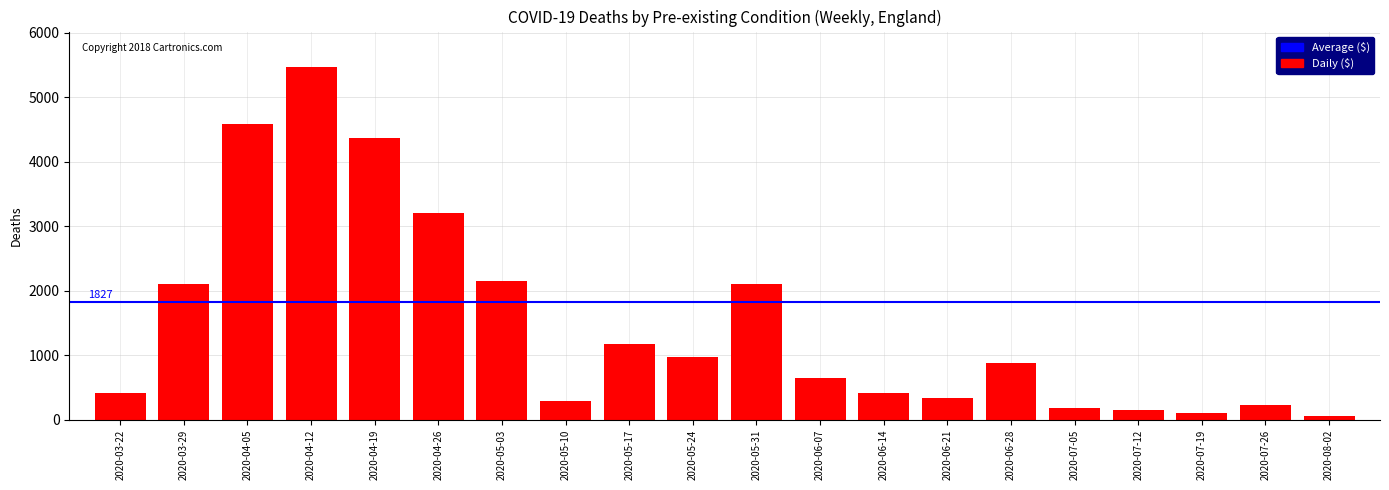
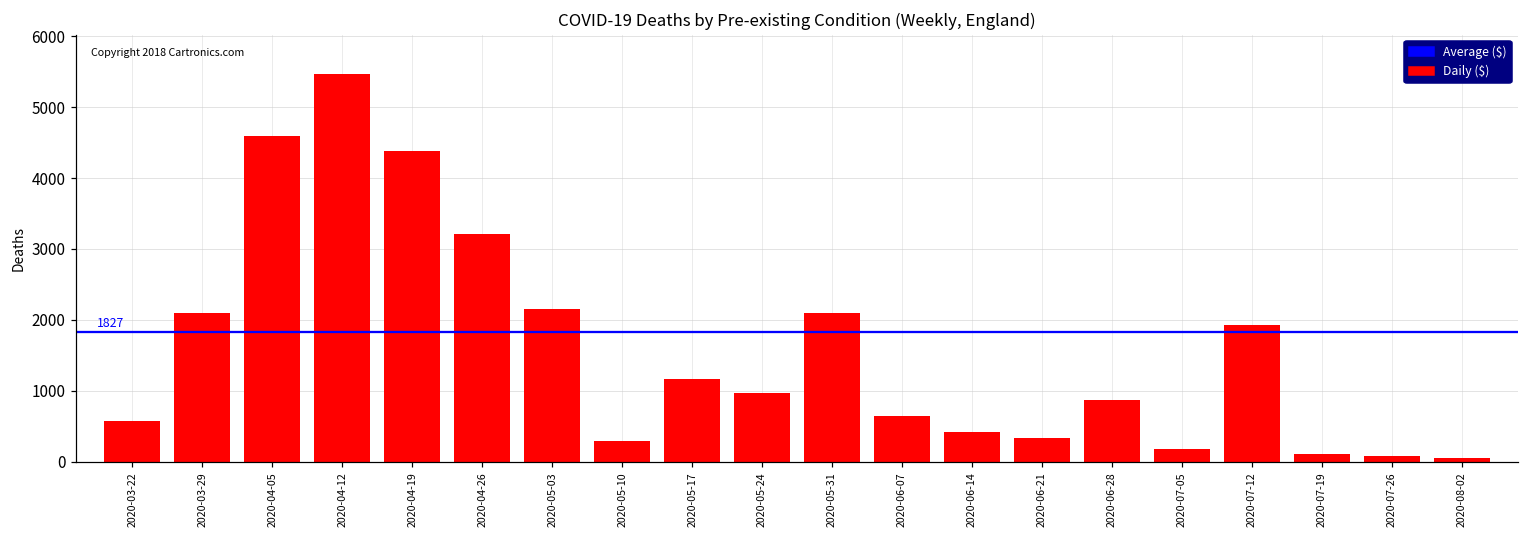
2020-03-22: 400 -> 600
2020-07-12: 200 -> 1900
2020-07-26: 200 -> 100
